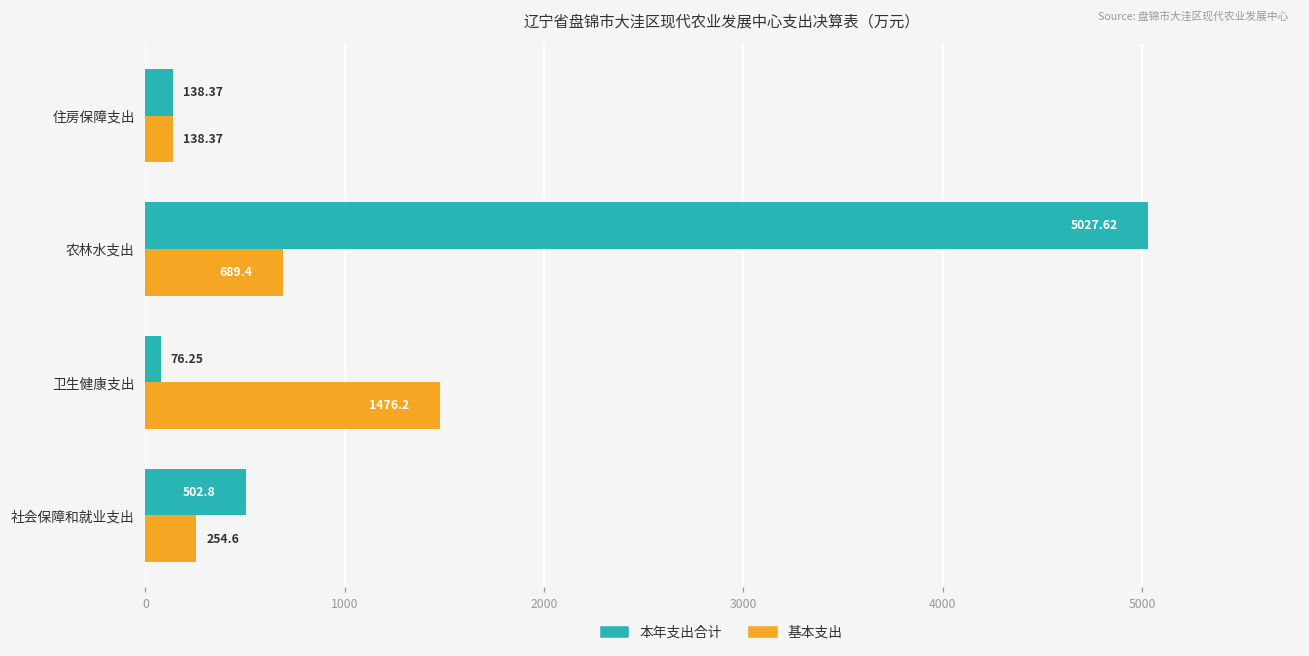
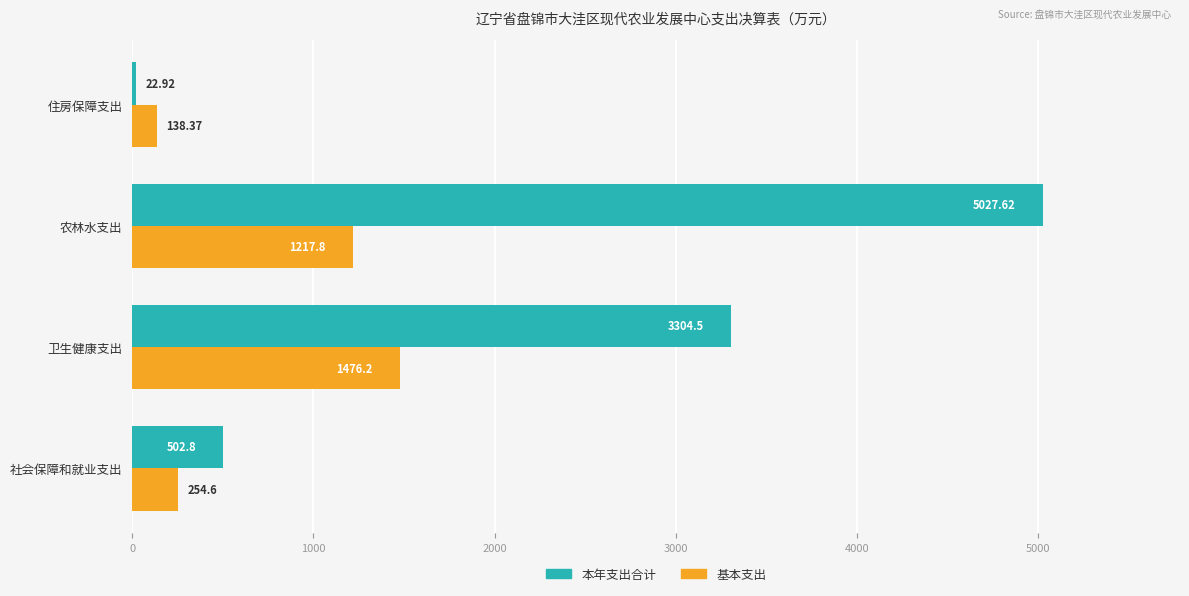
本年支出合计, 住房保障支出: 138.37 -> 22.92
基本支出, 农林水支出: 689.4 -> 1217.8
本年支出合计, 卫生健康支出: 76.25 -> 3304.5
